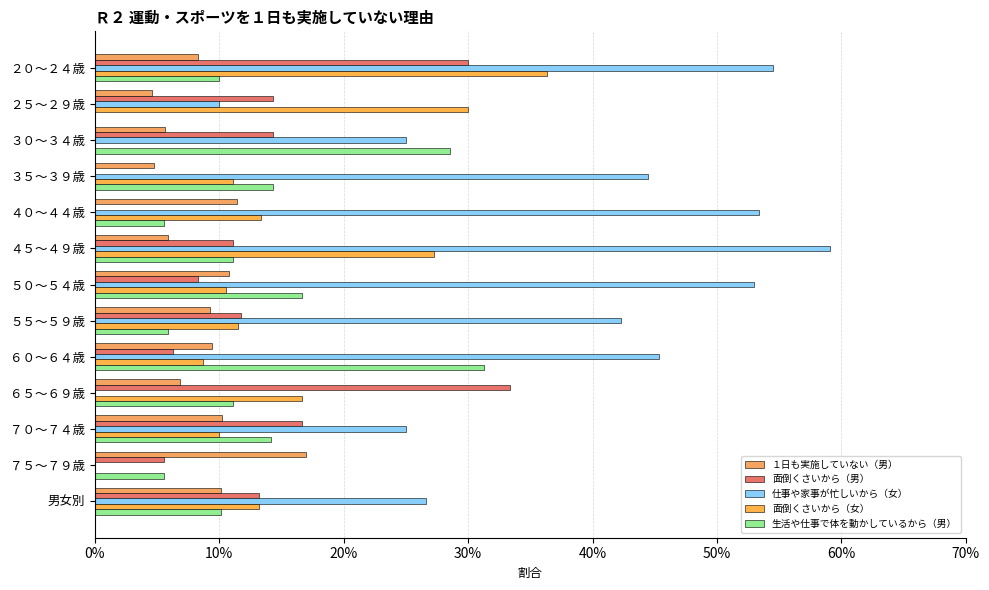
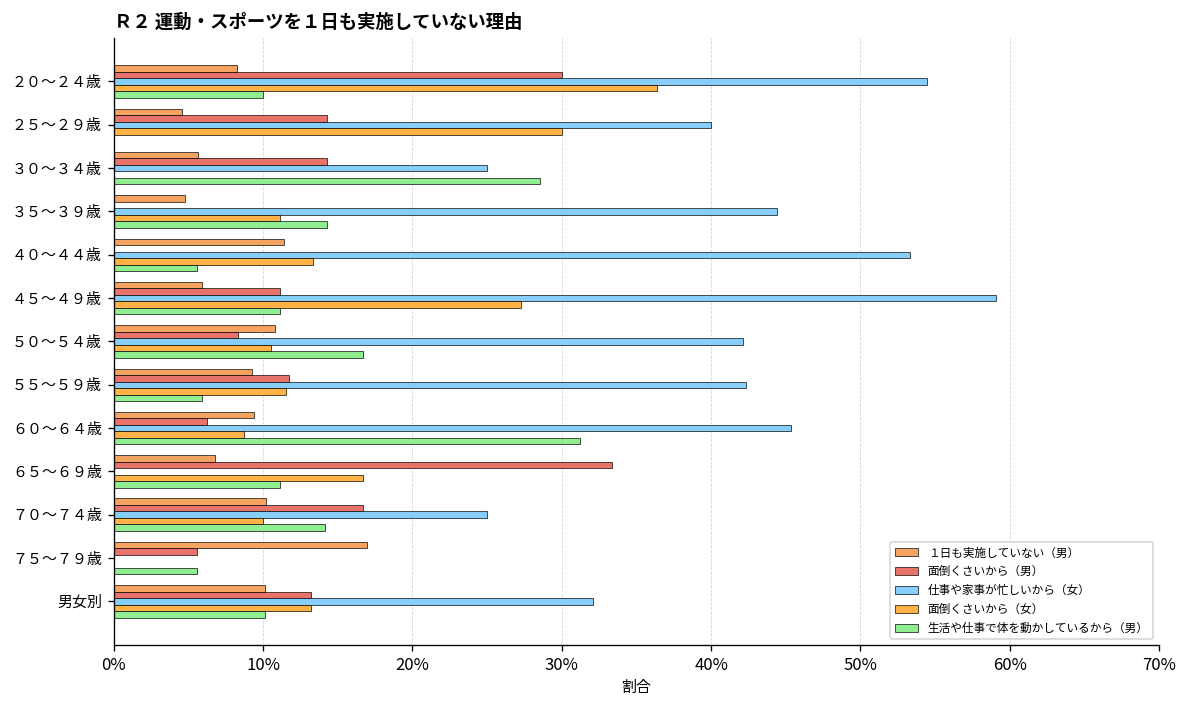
仕事や家事が忙しいから（女）, ２５～２９歳: 10.0% -> 40.0%
仕事や家事が忙しいから（女）, ５０～５４歳: 52.9% -> 42.1%
仕事や家事が忙しいから（女）, 男女別: 26.6% -> 32.1%
